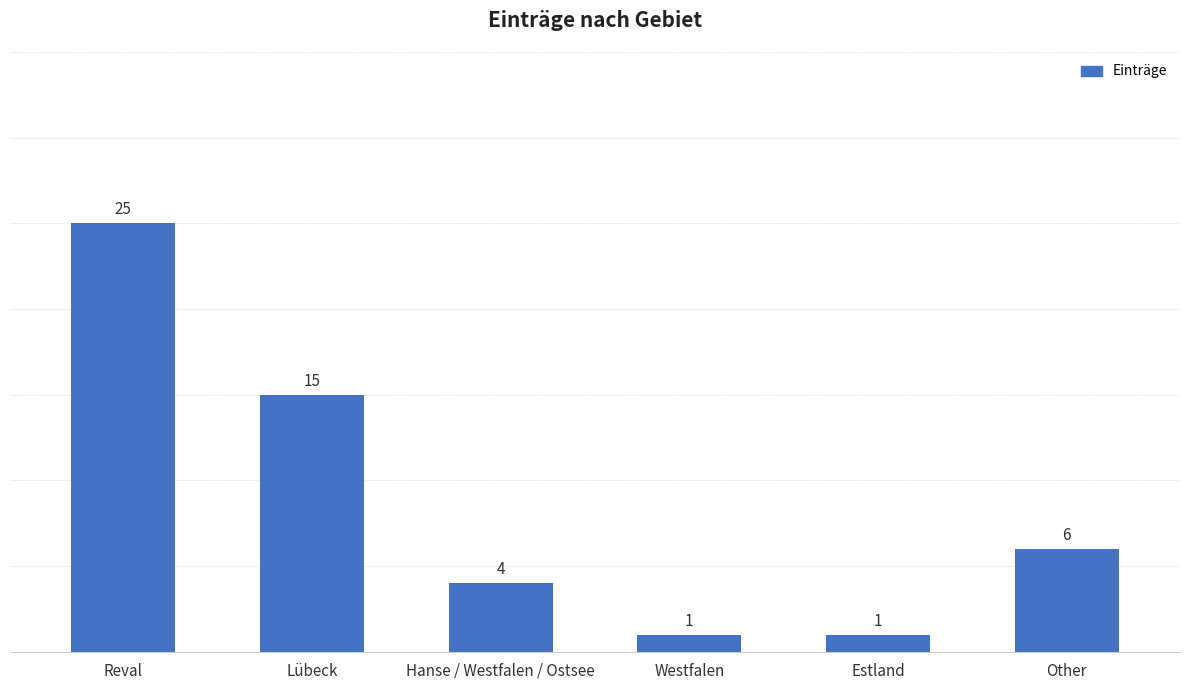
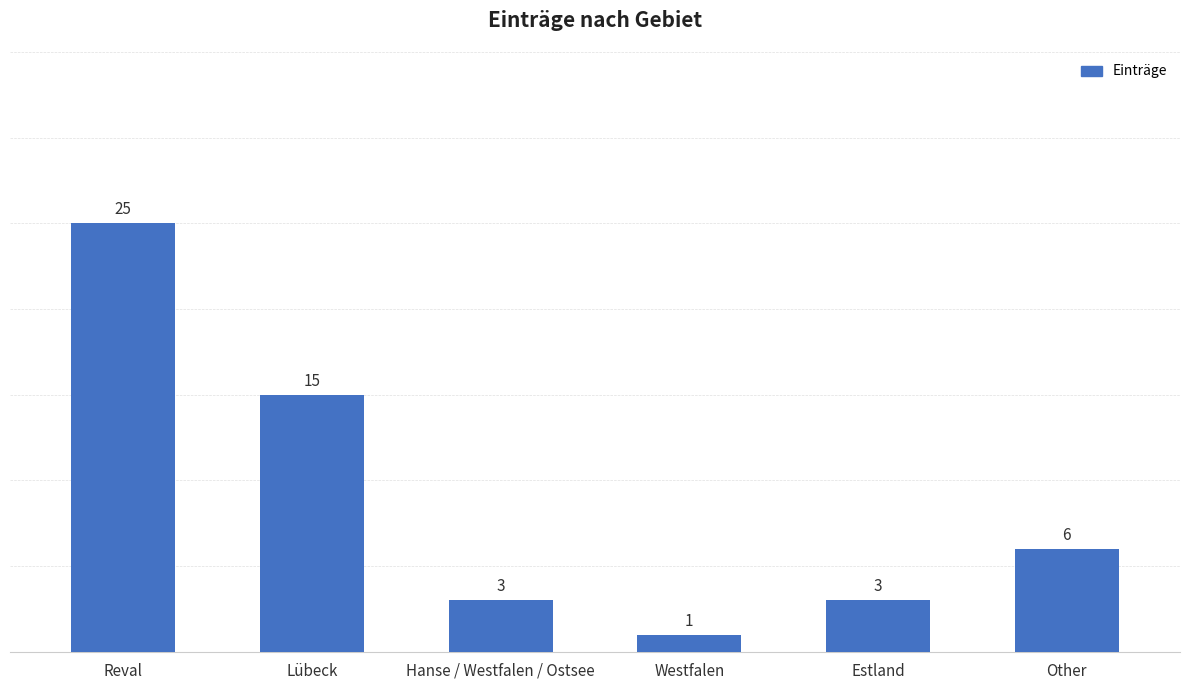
Hanse / Westfalen / Ostsee: 4 -> 3
Estland: 1 -> 3
